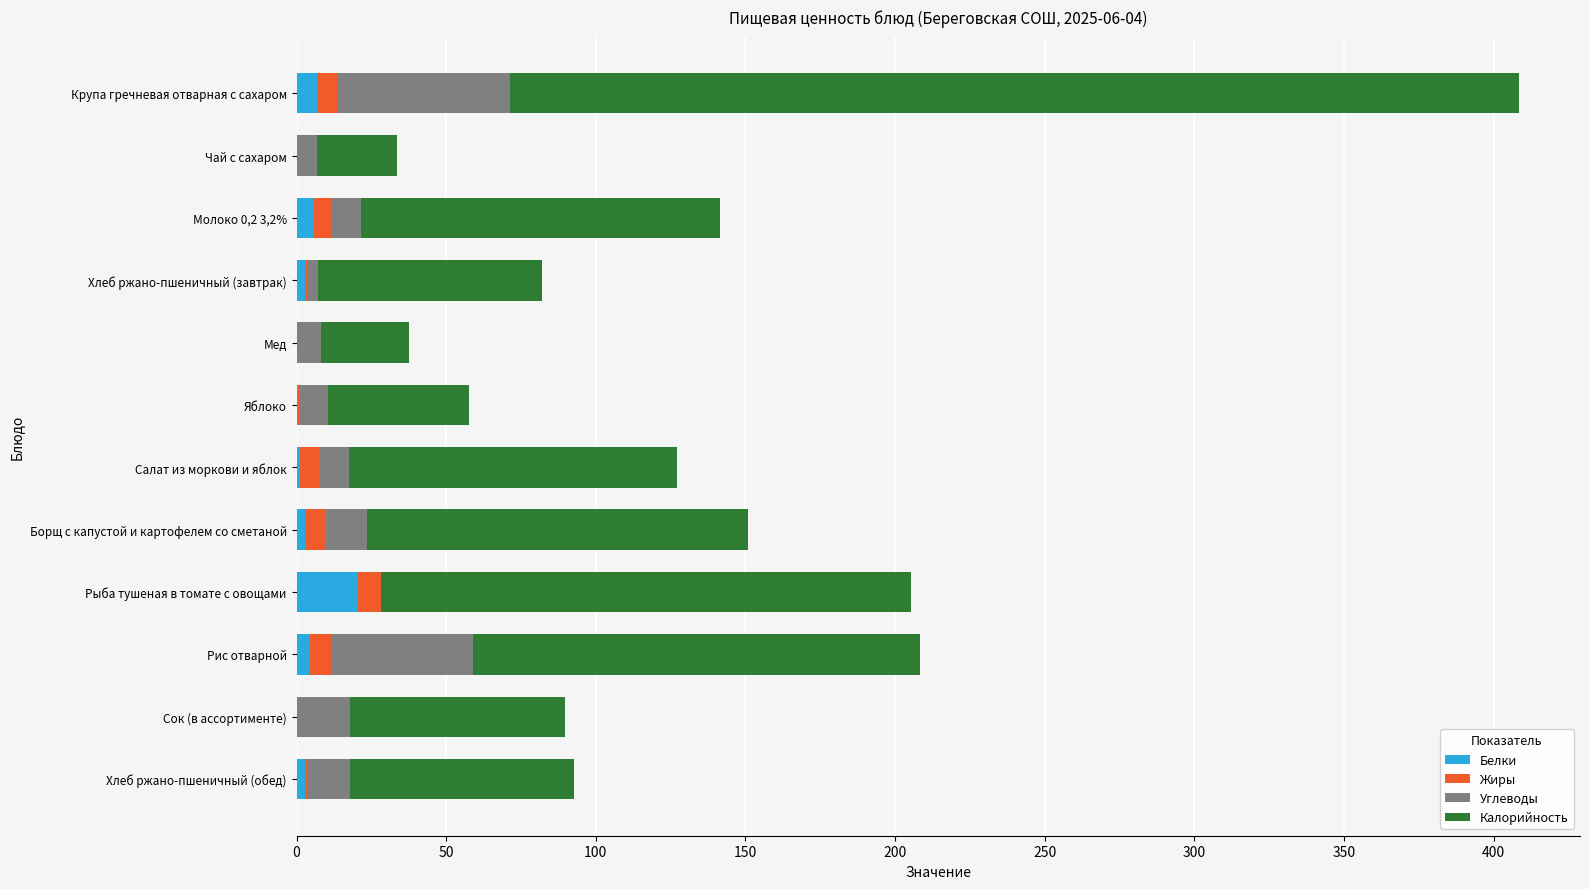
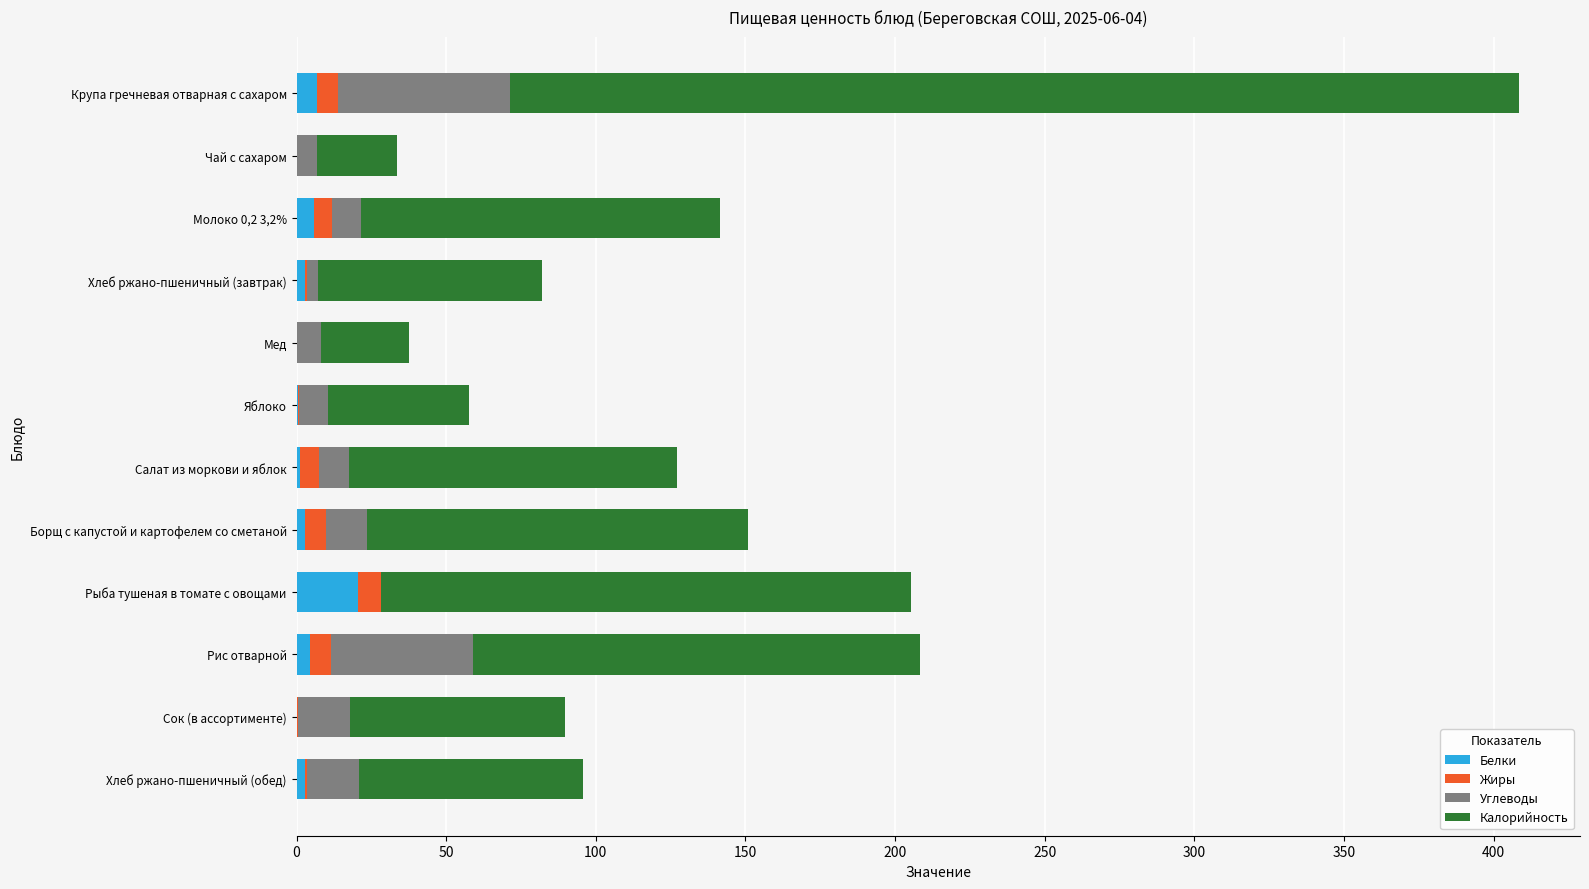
Углеводы, Хлеб ржано-пшеничный (обед): 15 -> 18
